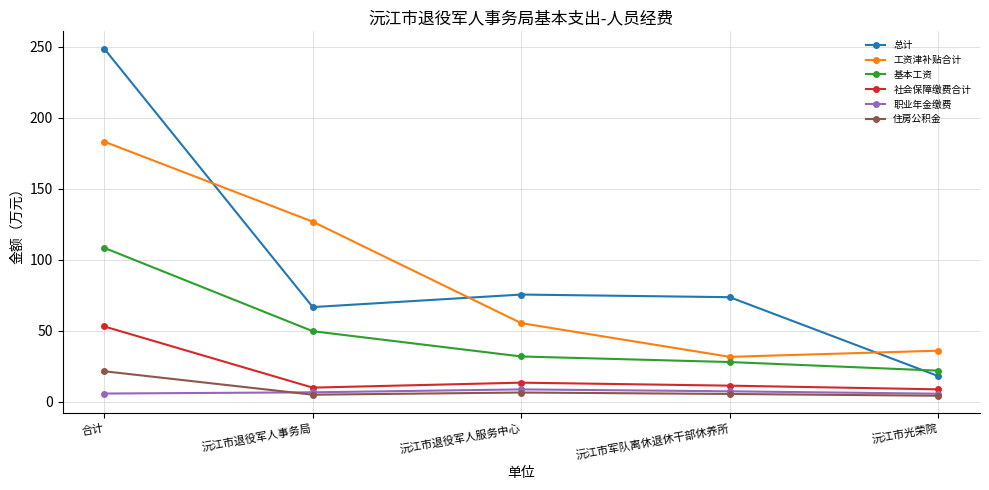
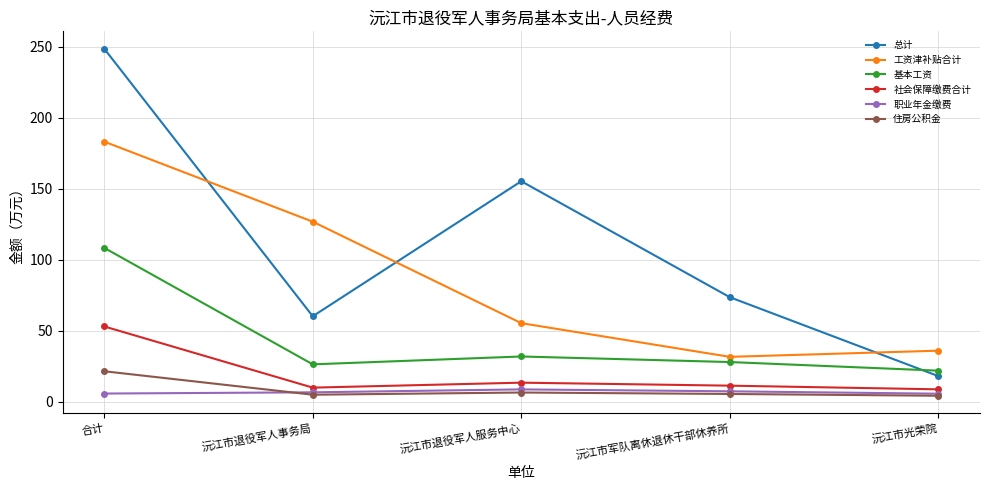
总计, 沅江市退役军人事务局: 67 -> 60
基本工资, 沅江市退役军人事务局: 50 -> 26
总计, 沅江市退役军人服务中心: 76 -> 155
